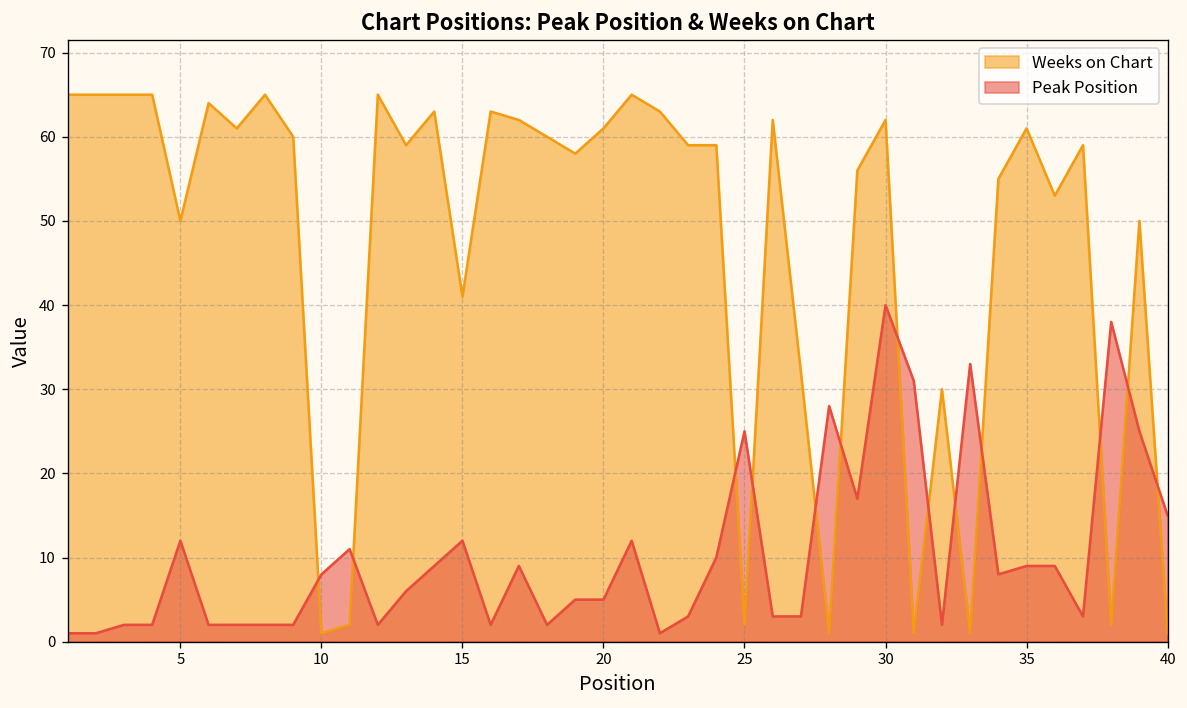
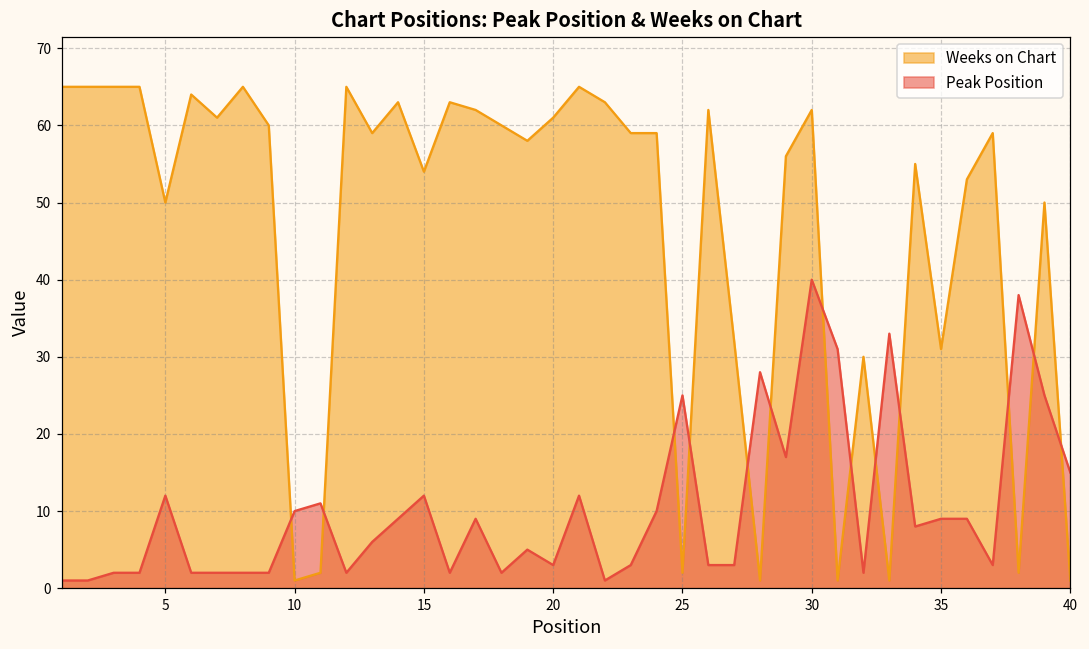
Peak Position, 10: 8 -> 10
Weeks on Chart, 15: 41 -> 54
Peak Position, 20: 5 -> 3
Weeks on Chart, 35: 61 -> 31
